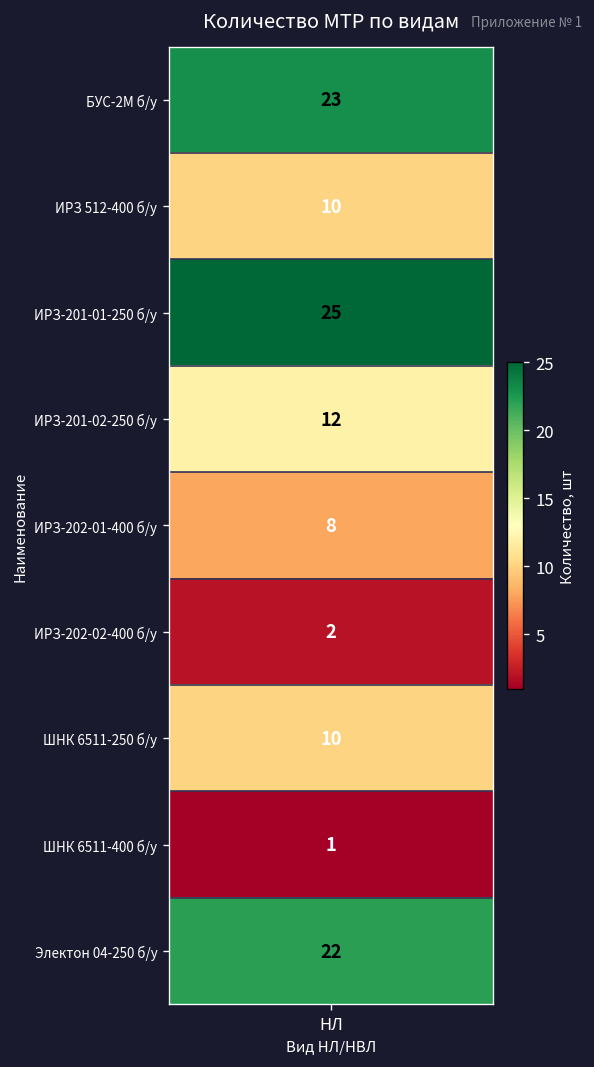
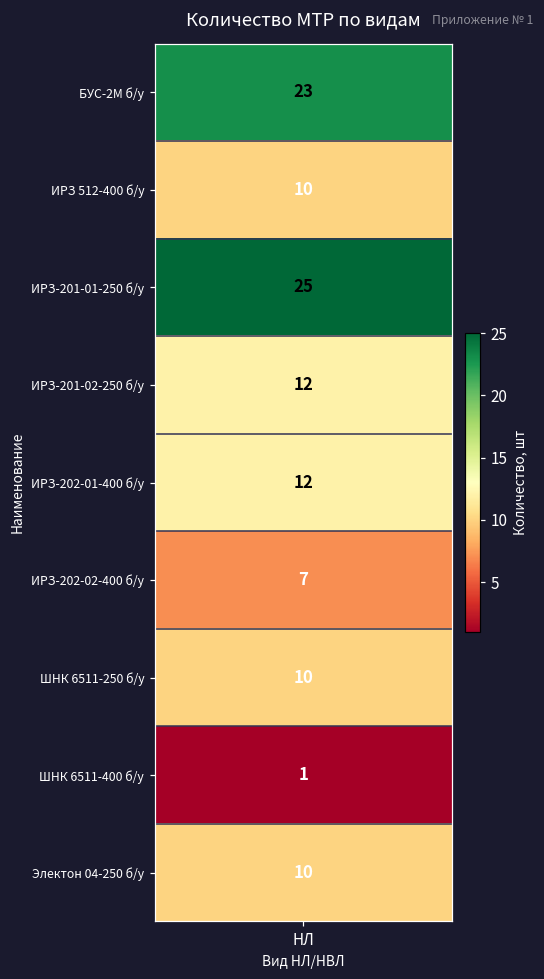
ИРЗ-202-01-400 б/у, НЛ: 8 -> 12
ИРЗ-202-02-400 б/у, НЛ: 2 -> 7
Электон 04-250 б/у, НЛ: 22 -> 10
